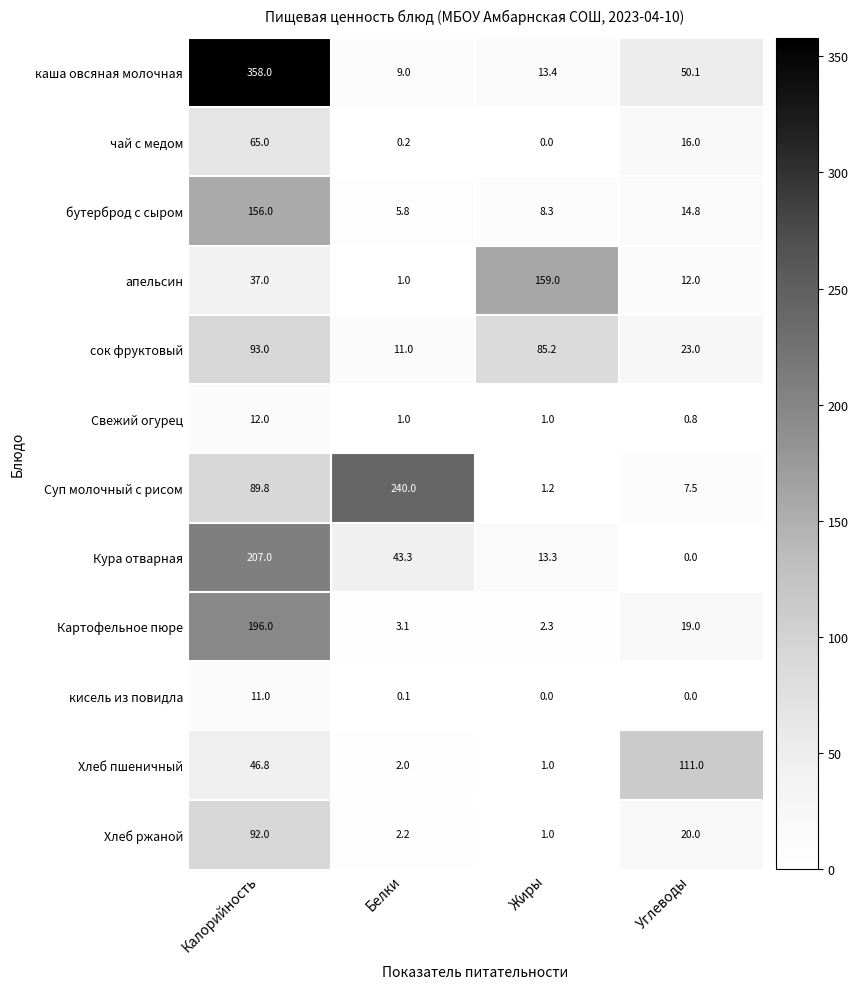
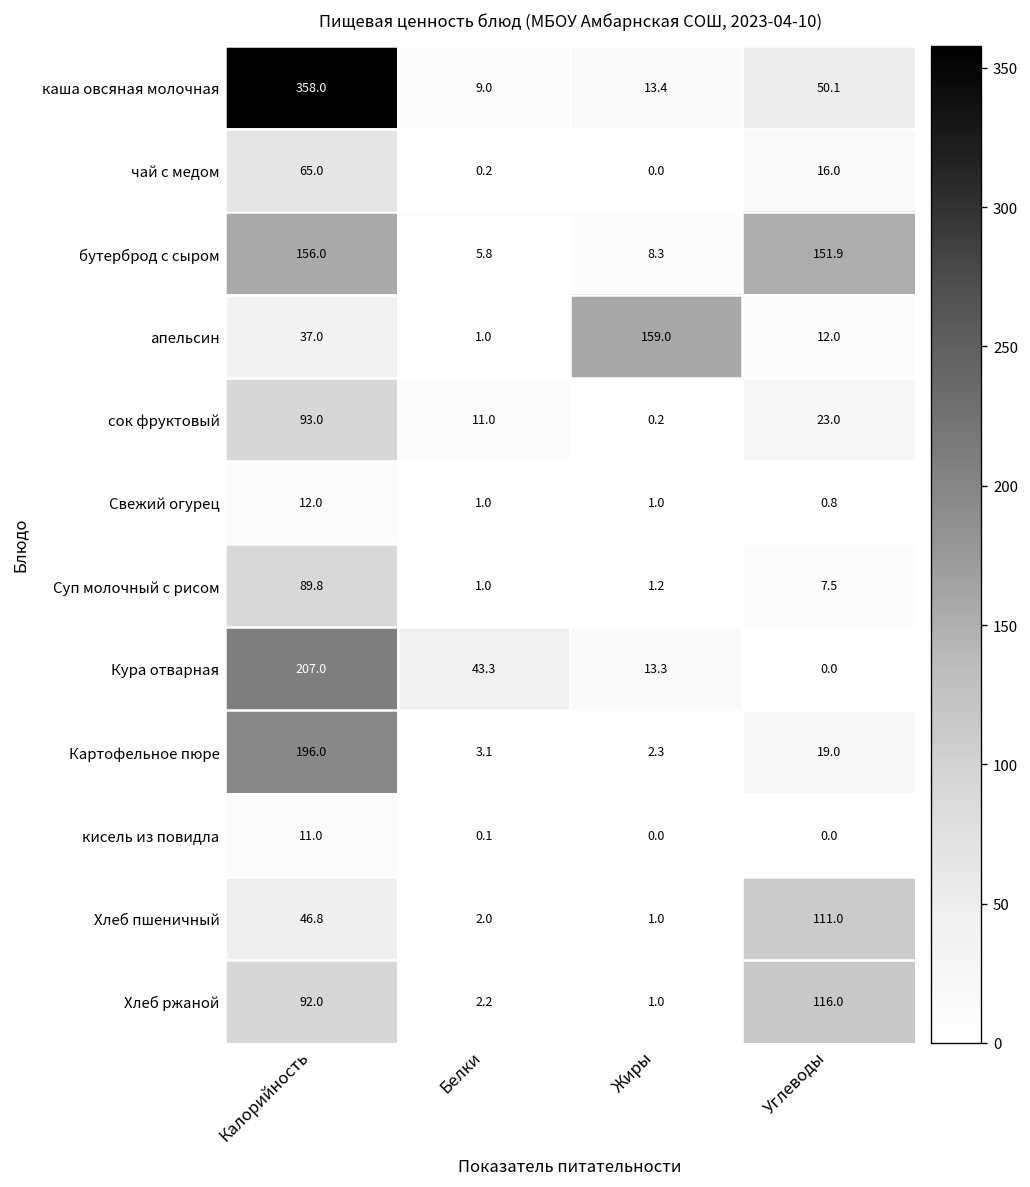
бутерброд с сыром, Углеводы: 14.8 -> 151.9
сок фруктовый, Жиры: 85.2 -> 0.2
Суп молочный с рисом, Белки: 240.0 -> 1.0
Хлеб ржаной, Углеводы: 20.0 -> 116.0
